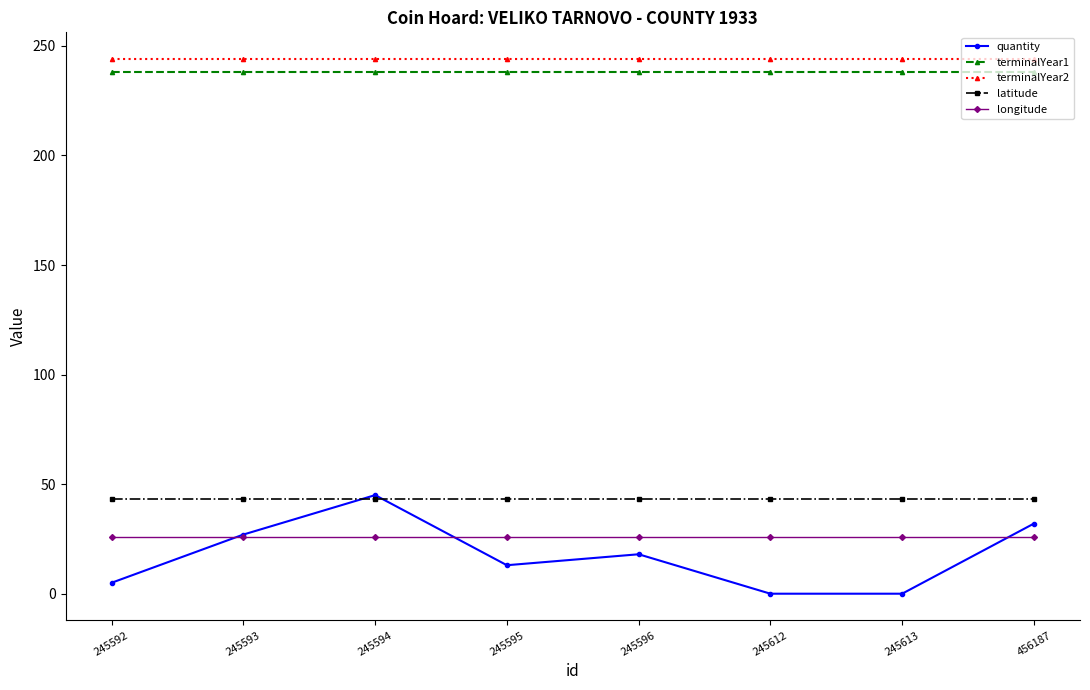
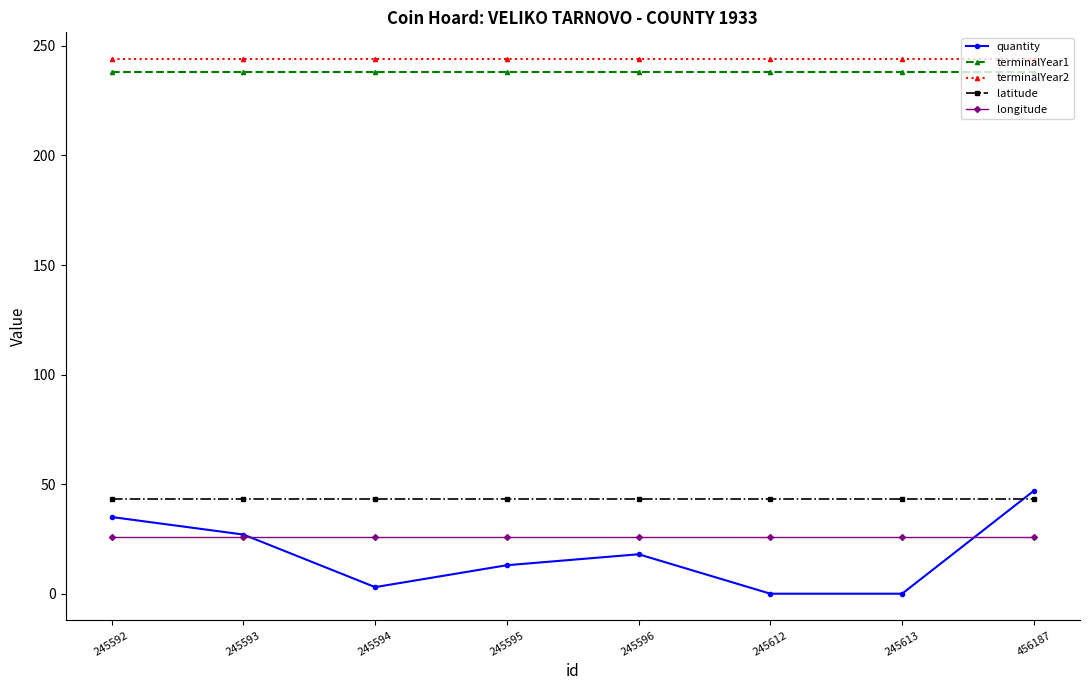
quantity, 245592: 5 -> 35
quantity, 245594: 45 -> 3
quantity, 456187: 32 -> 47
